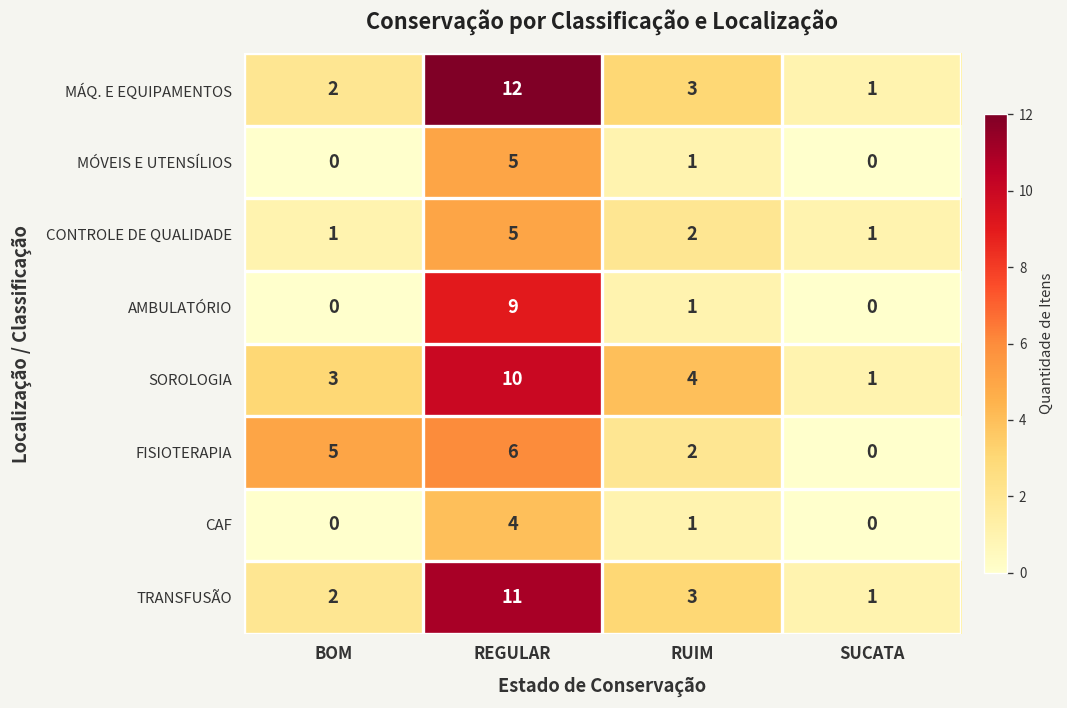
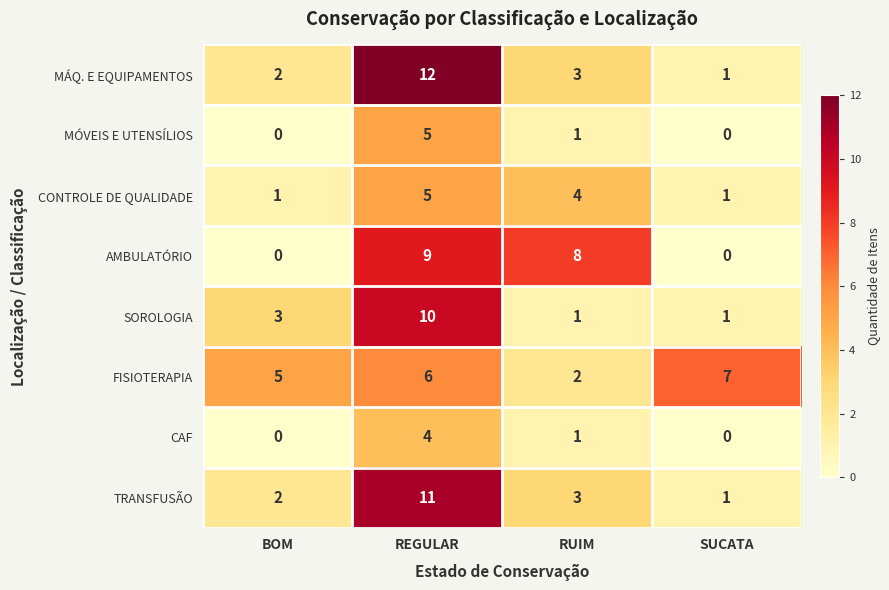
CONTROLE DE QUALIDADE, RUIM: 2 -> 4
AMBULATÓRIO, RUIM: 1 -> 8
SOROLOGIA, RUIM: 4 -> 1
FISIOTERAPIA, SUCATA: 0 -> 7
